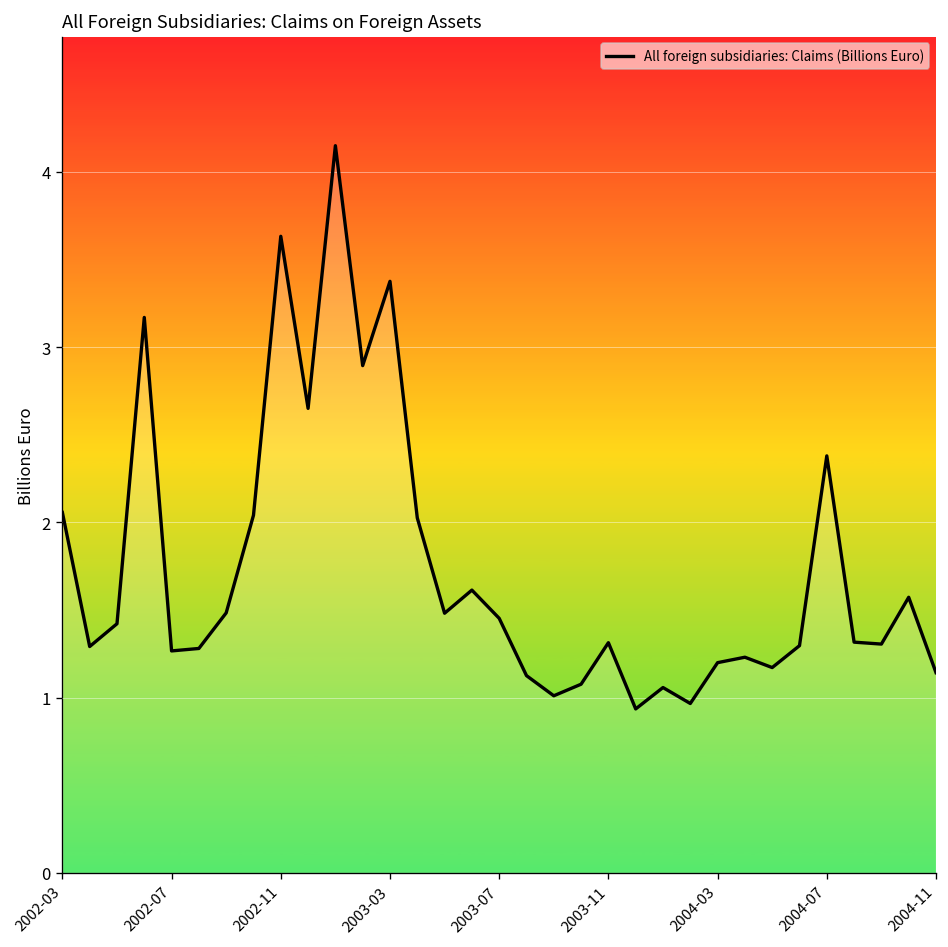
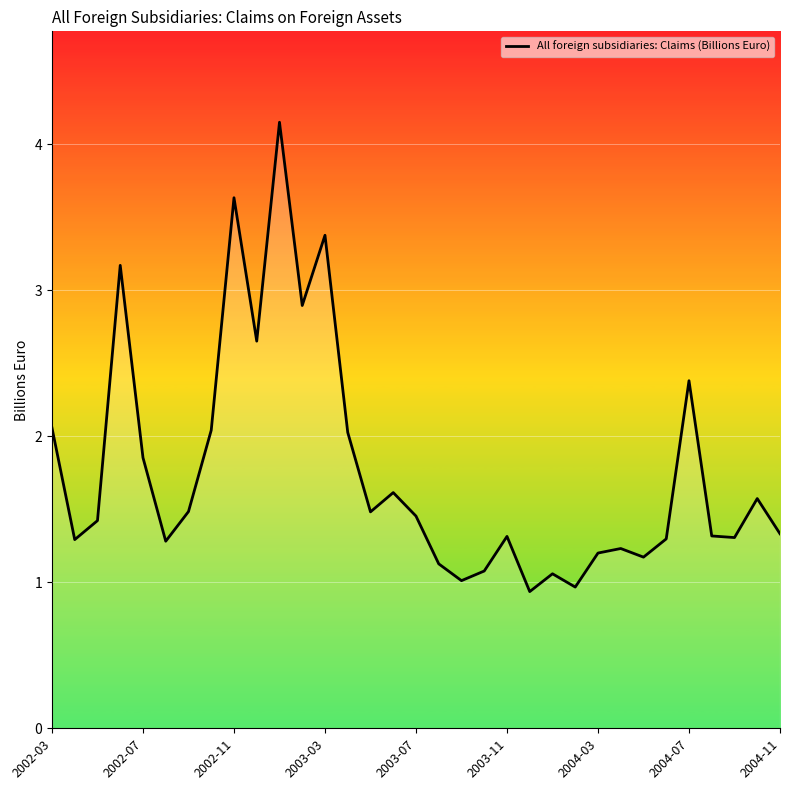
2002-07: 1.27 -> 1.85
2004-11: 1.14 -> 1.33
